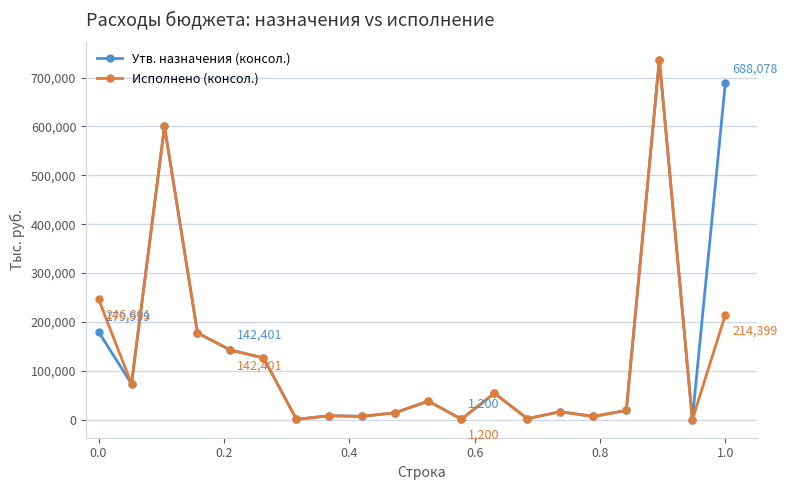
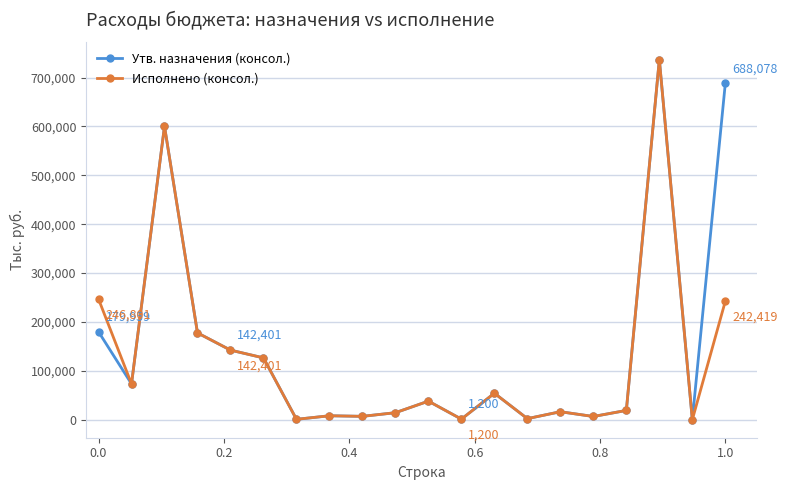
Исполнено (консол.), 1.0: 214,399 -> 242,419
